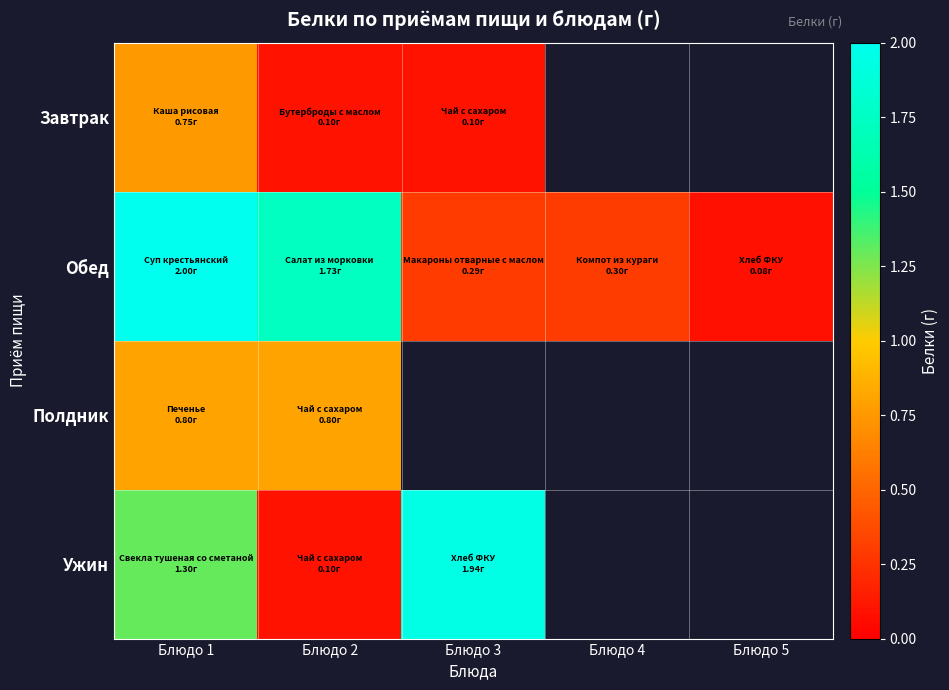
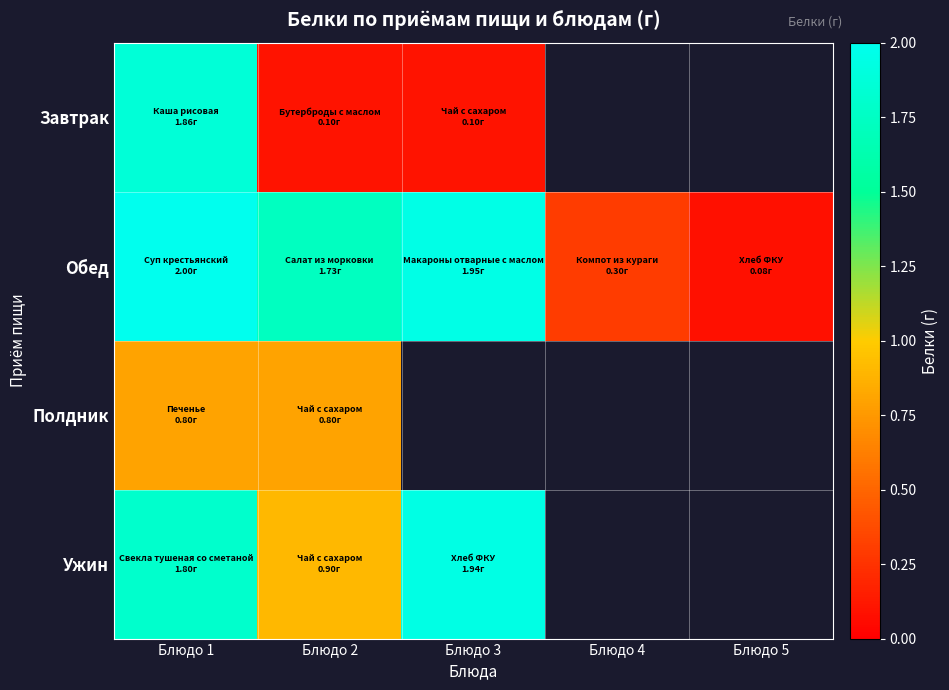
Завтрак, Блюдо 1: 0.75г -> 1.86г
Обед, Блюдо 3: 0.29г -> 1.95г
Ужин, Блюдо 1: 1.30г -> 1.80г
Ужин, Блюдо 2: 0.10г -> 0.90г
